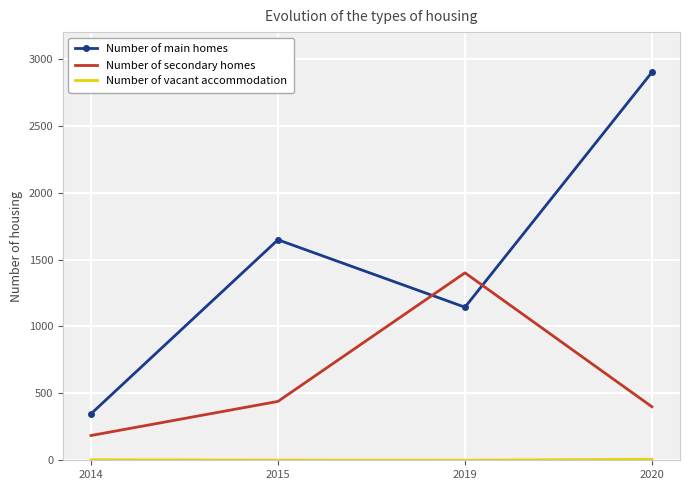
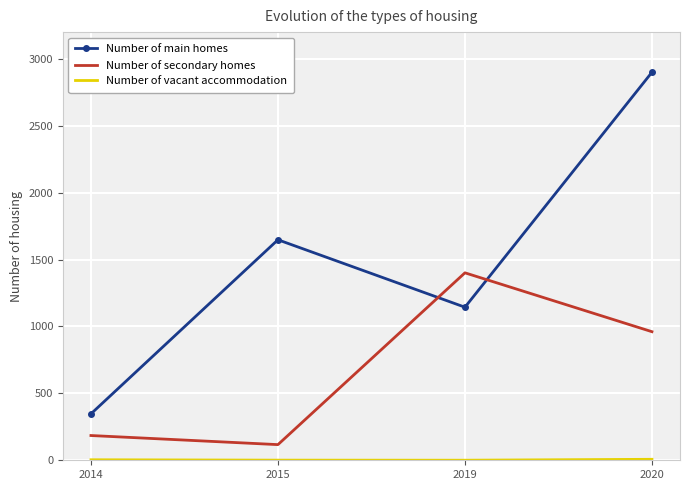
Number of secondary homes, 2015: 440 -> 120
Number of secondary homes, 2020: 400 -> 960
